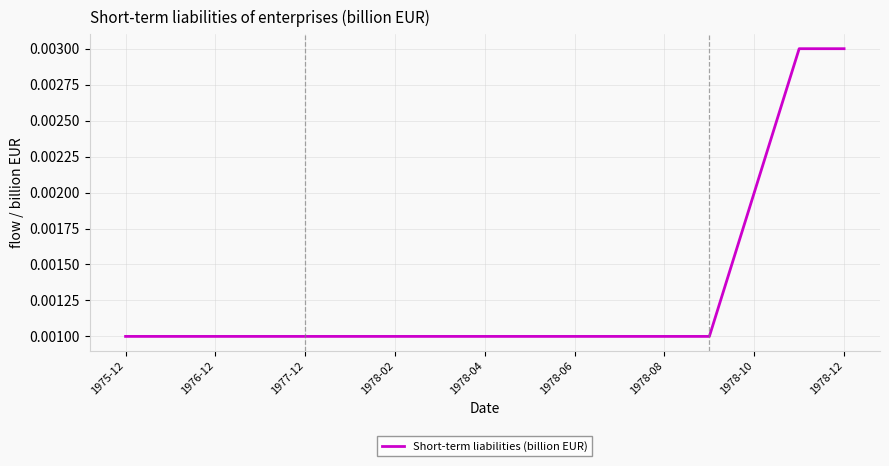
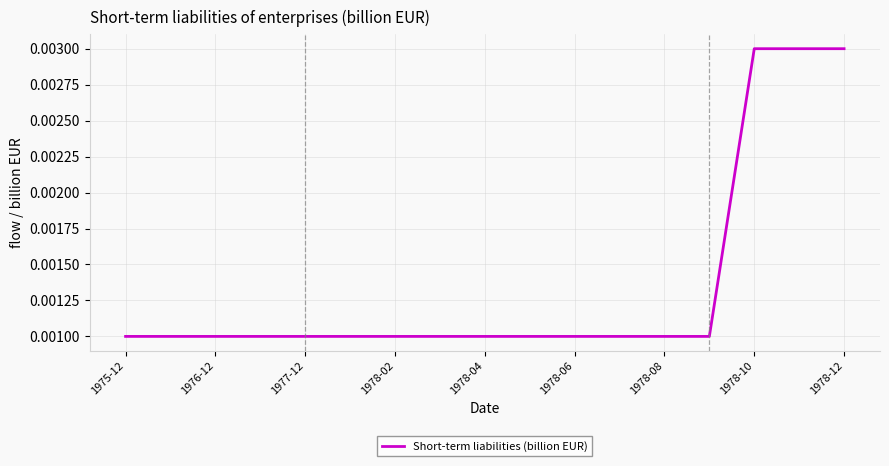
1978-10: 0.002 -> 0.003
